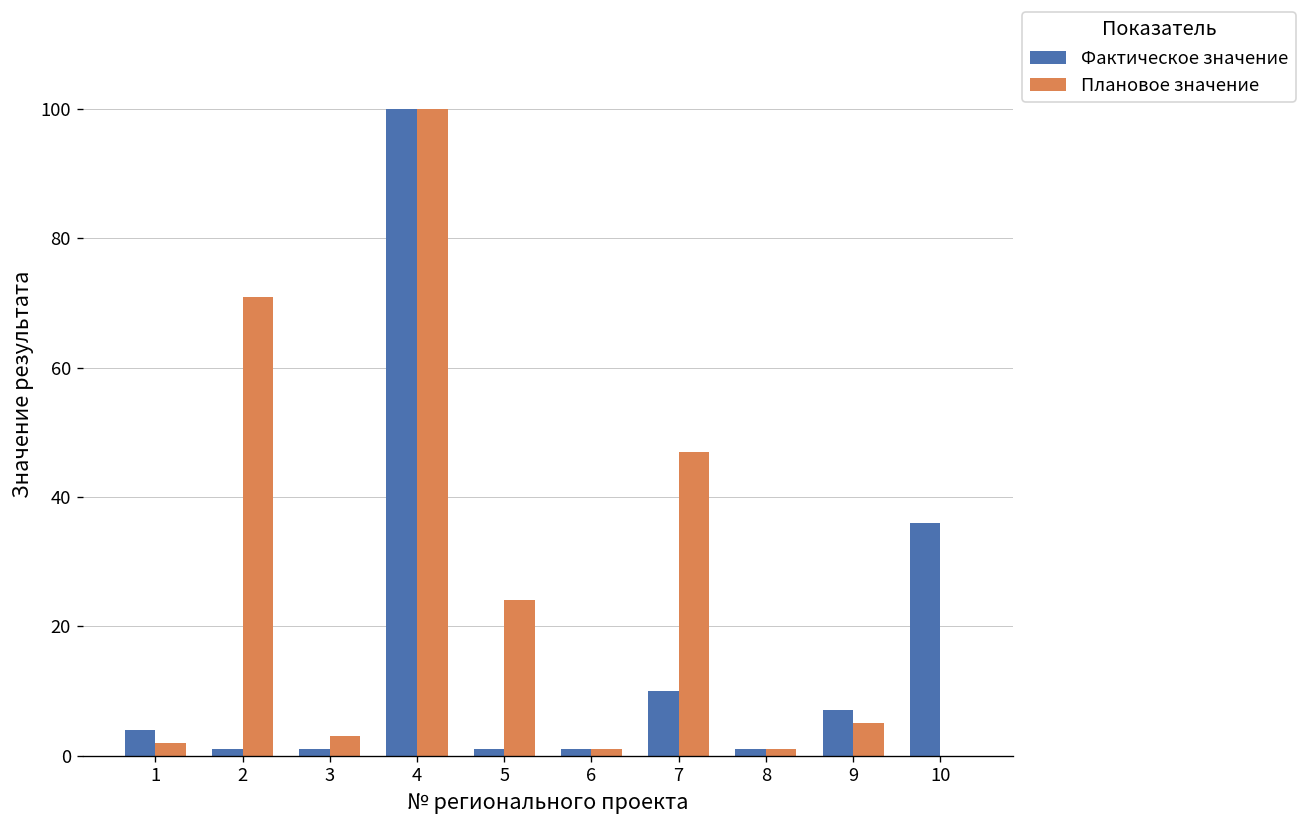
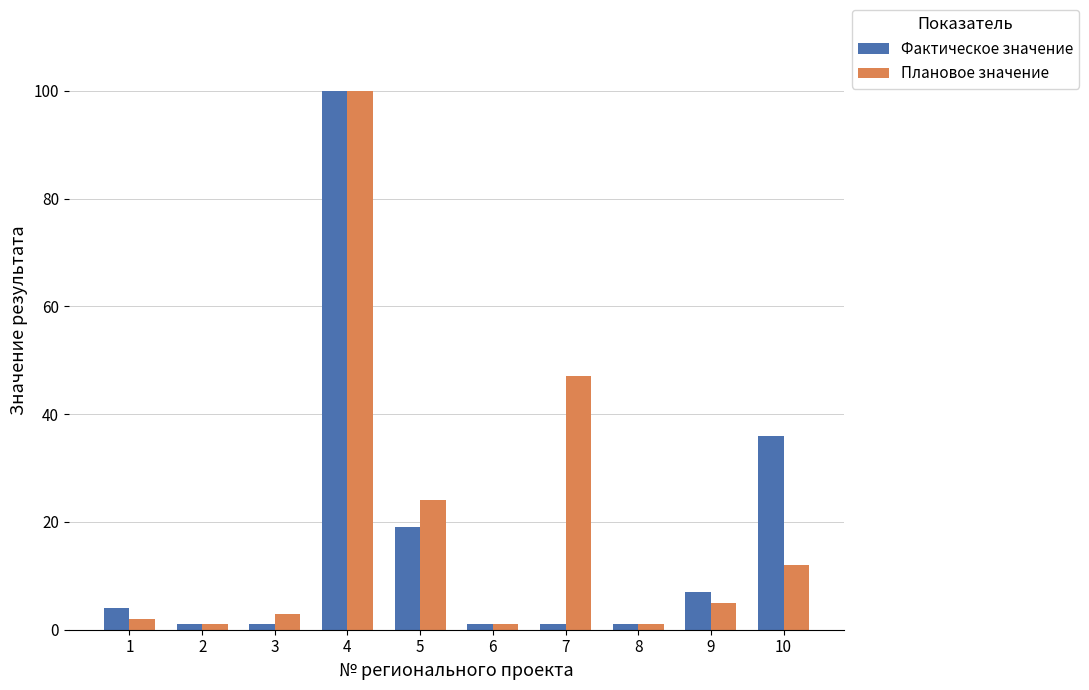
Плановое значение, 2: 71 -> 1
Фактическое значение, 5: 1 -> 19
Фактическое значение, 7: 10 -> 1
Плановое значение, 10: 0 -> 12
